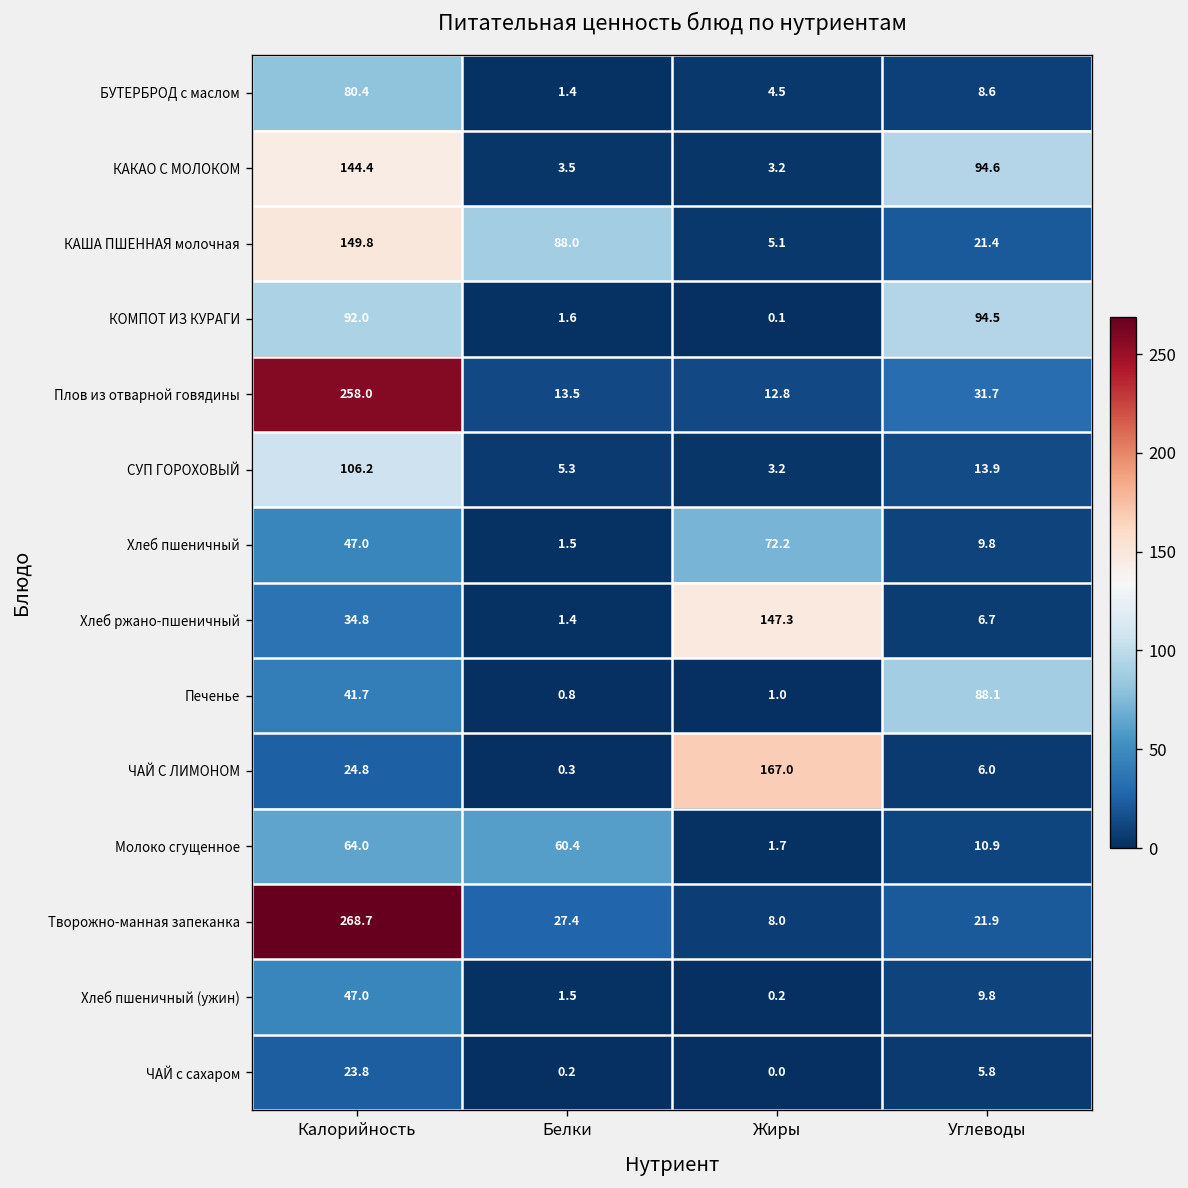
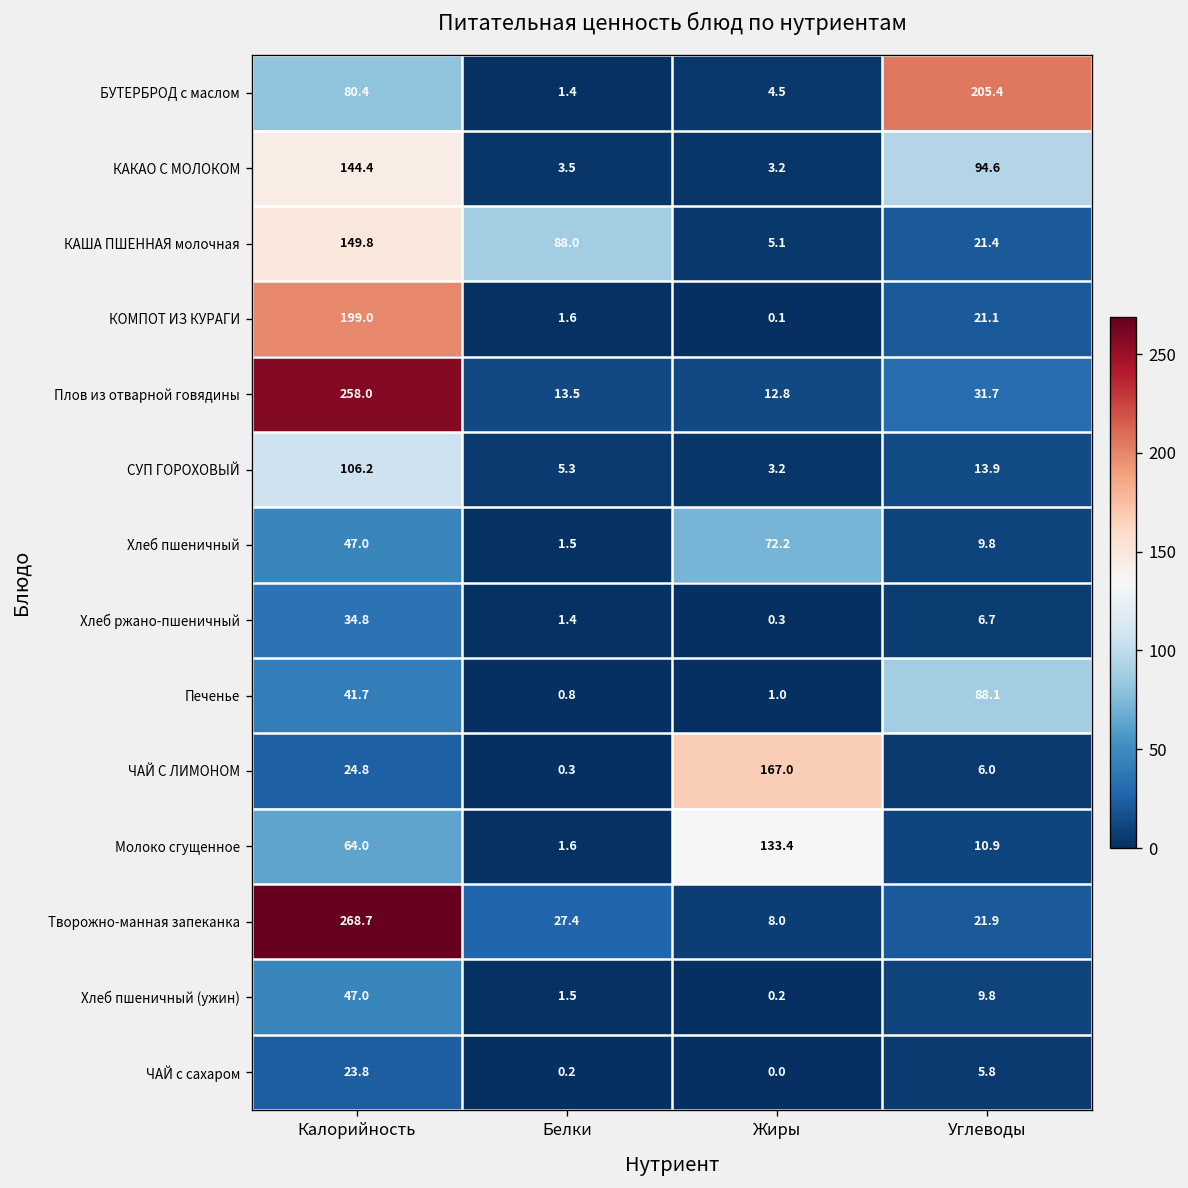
БУТЕРБРОД с маслом, Углеводы: 8.6 -> 205.4
КОМПОТ ИЗ КУРАГИ, Калорийность: 92.0 -> 199.0
КОМПОТ ИЗ КУРАГИ, Углеводы: 94.5 -> 21.1
Хлеб ржано-пшеничный, Жиры: 147.3 -> 0.3
Молоко сгущенное, Белки: 60.4 -> 1.6
Молоко сгущенное, Жиры: 1.7 -> 133.4
